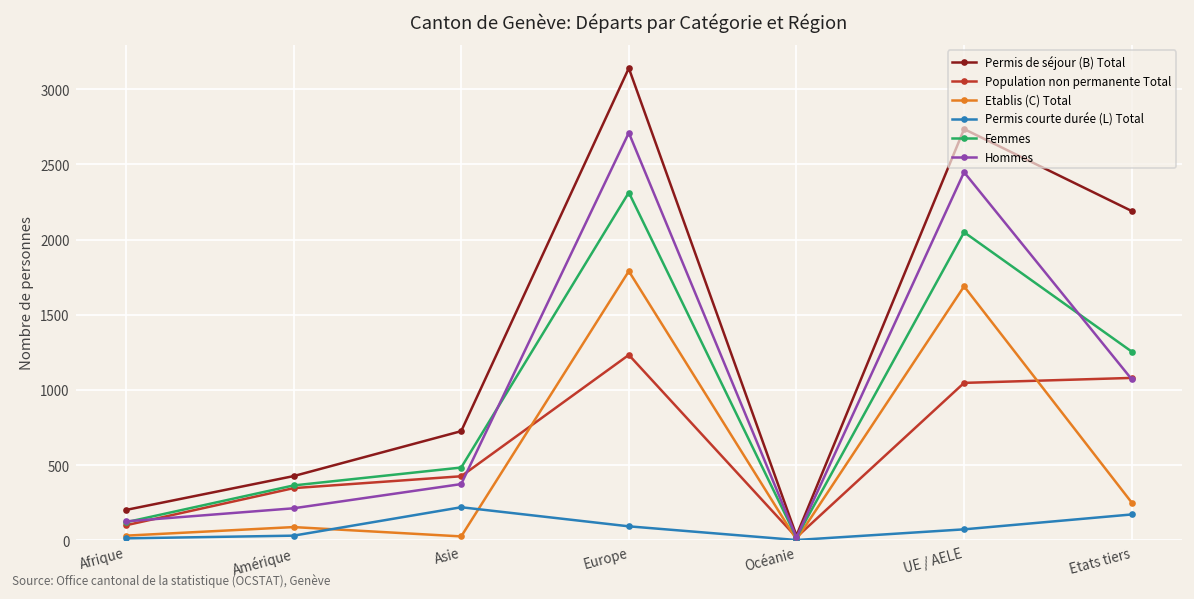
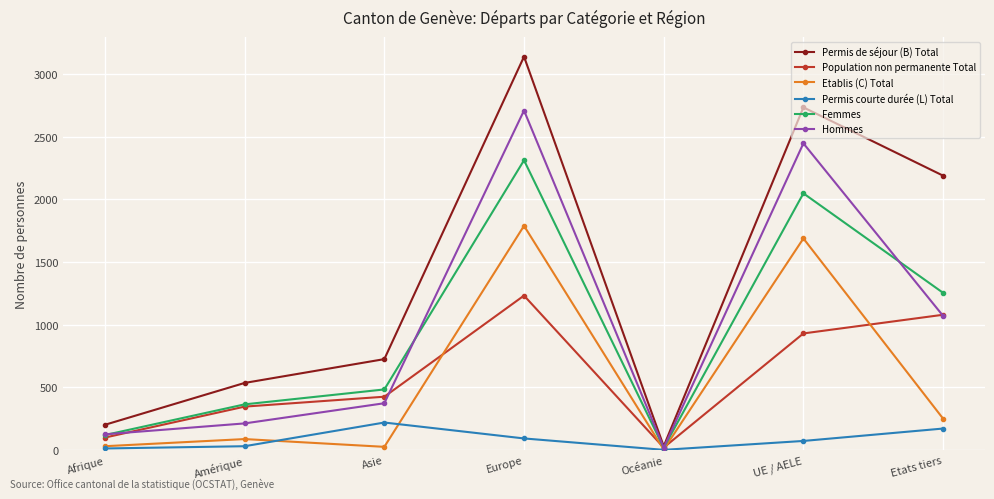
Permis de séjour (B) Total, Amérique: 430 -> 540
Population non permanente Total, UE / AELE: 1050 -> 930
